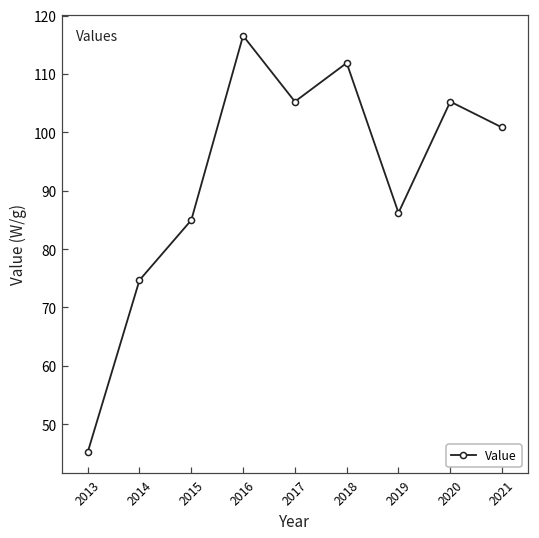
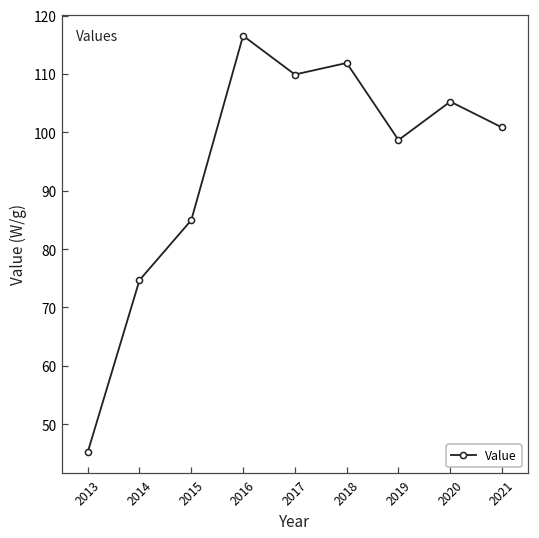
2017: 105 -> 110
2019: 86 -> 99
